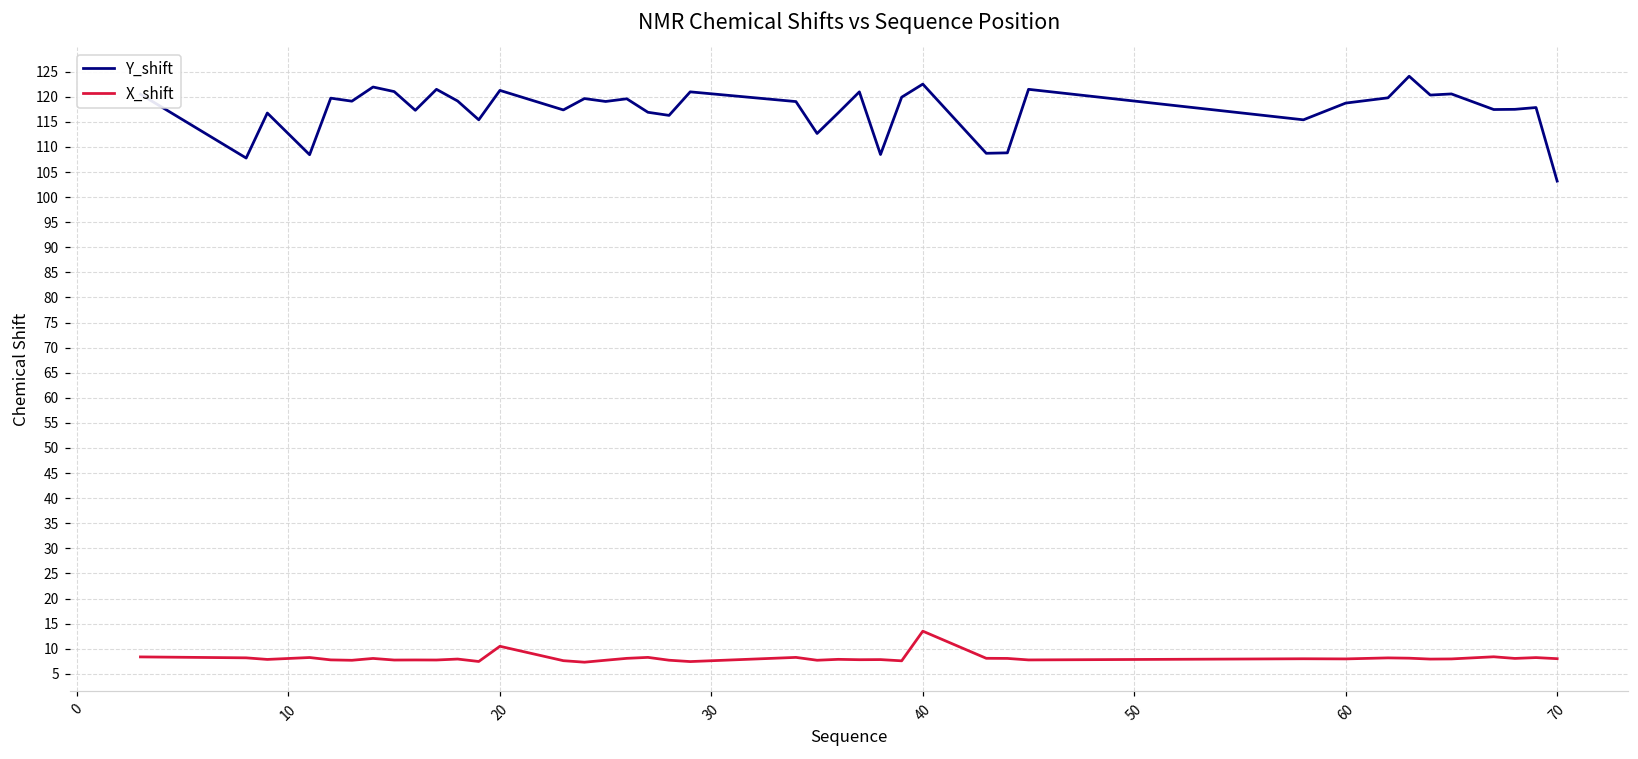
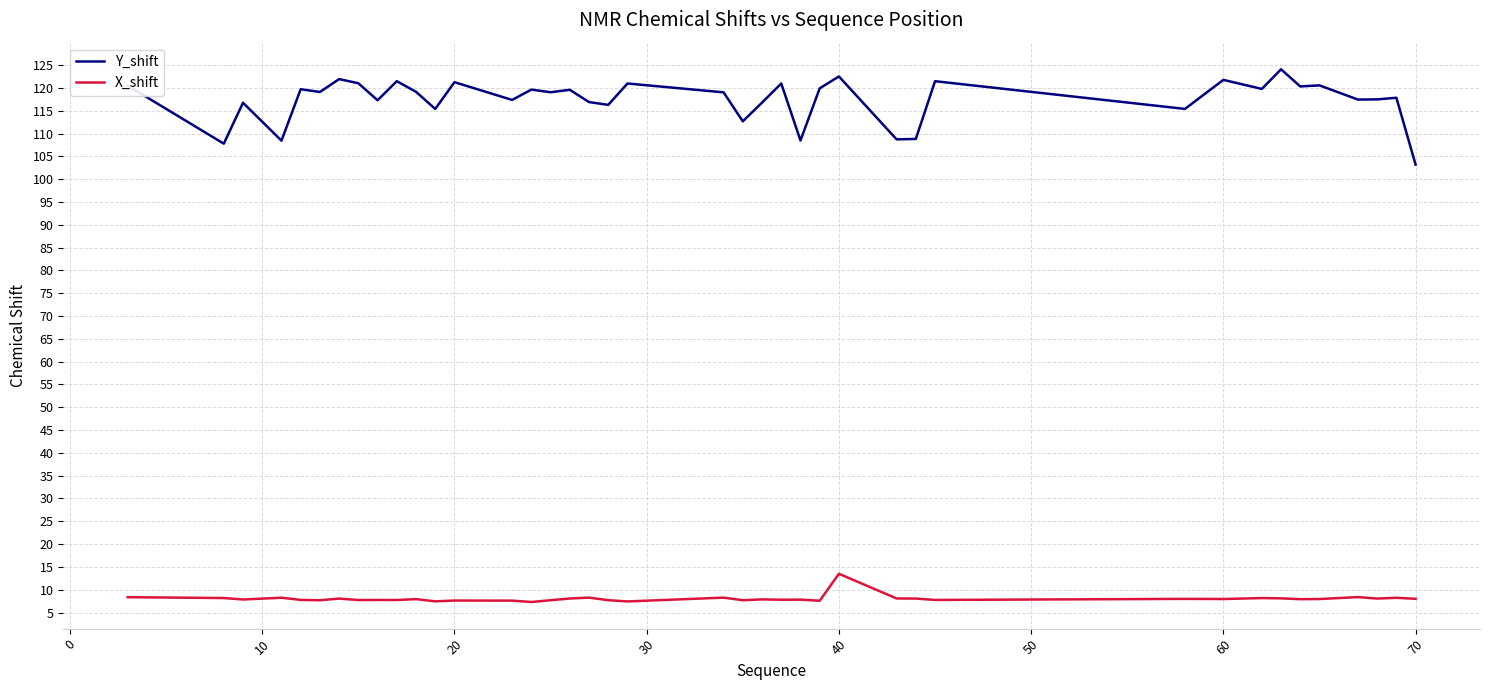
X_shift, 20: 10 -> 8
Y_shift, 60: 119 -> 122
